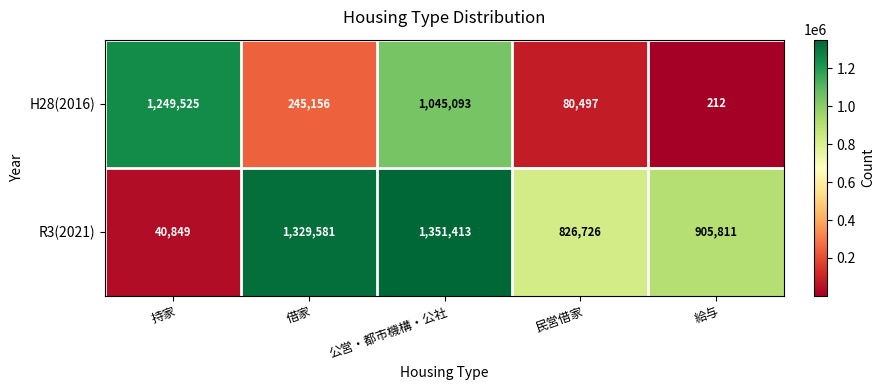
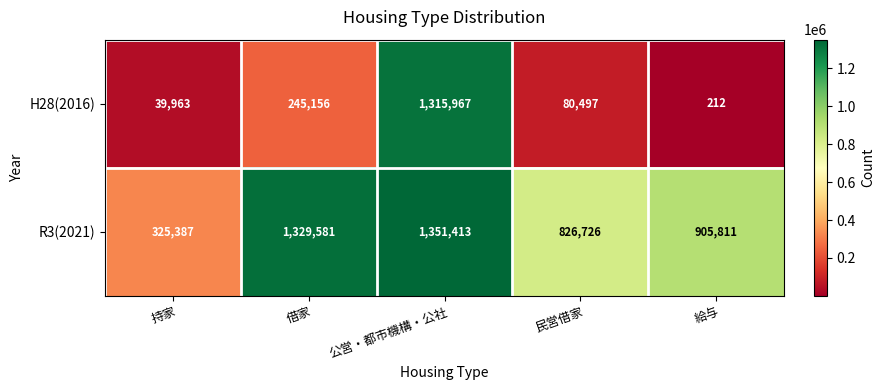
H28(2016), 持家: 1,249,525 -> 39,963
H28(2016), 公営・都市機構・公社: 1,045,093 -> 1,315,967
R3(2021), 持家: 40,849 -> 325,387
